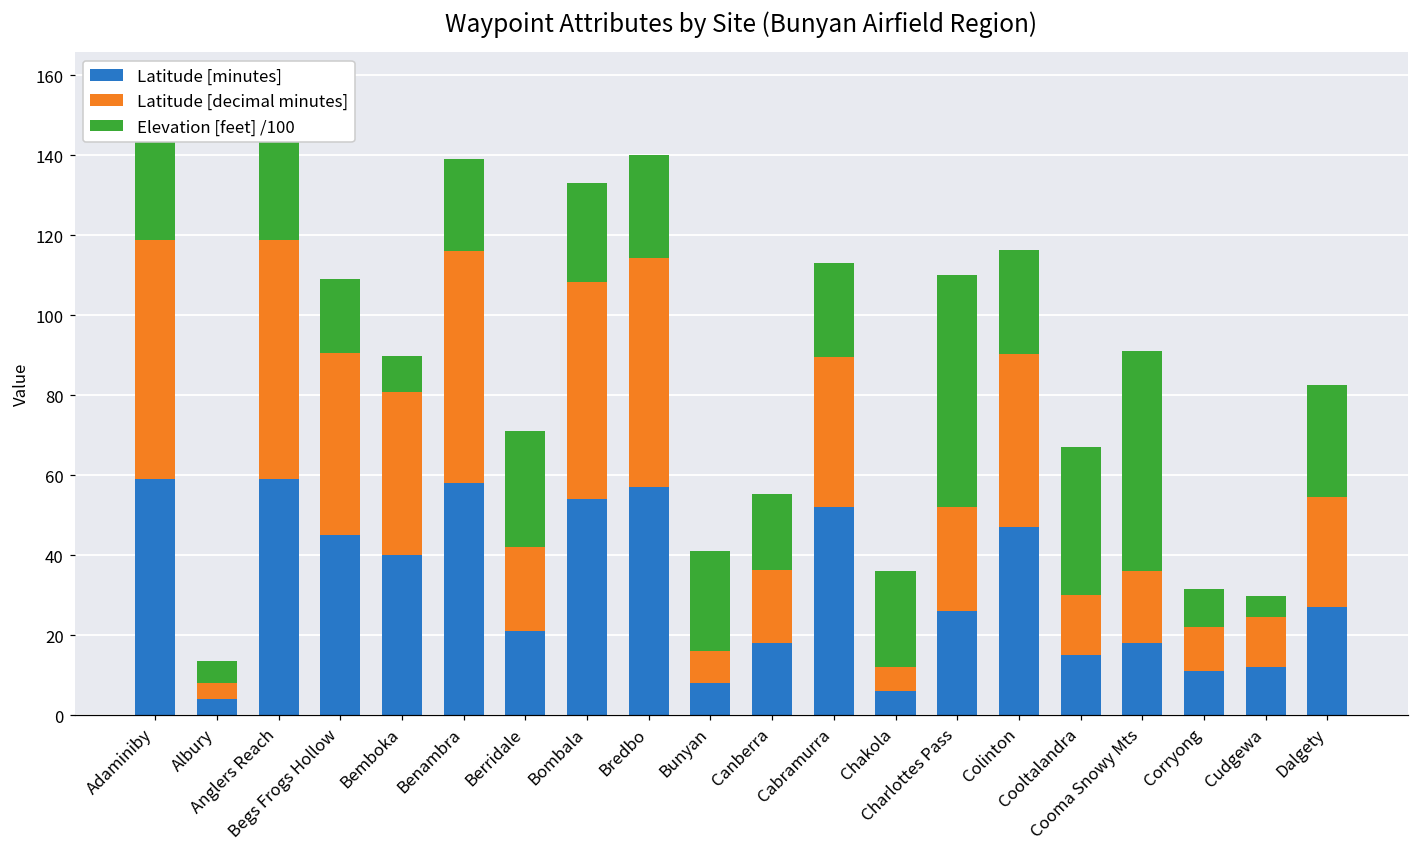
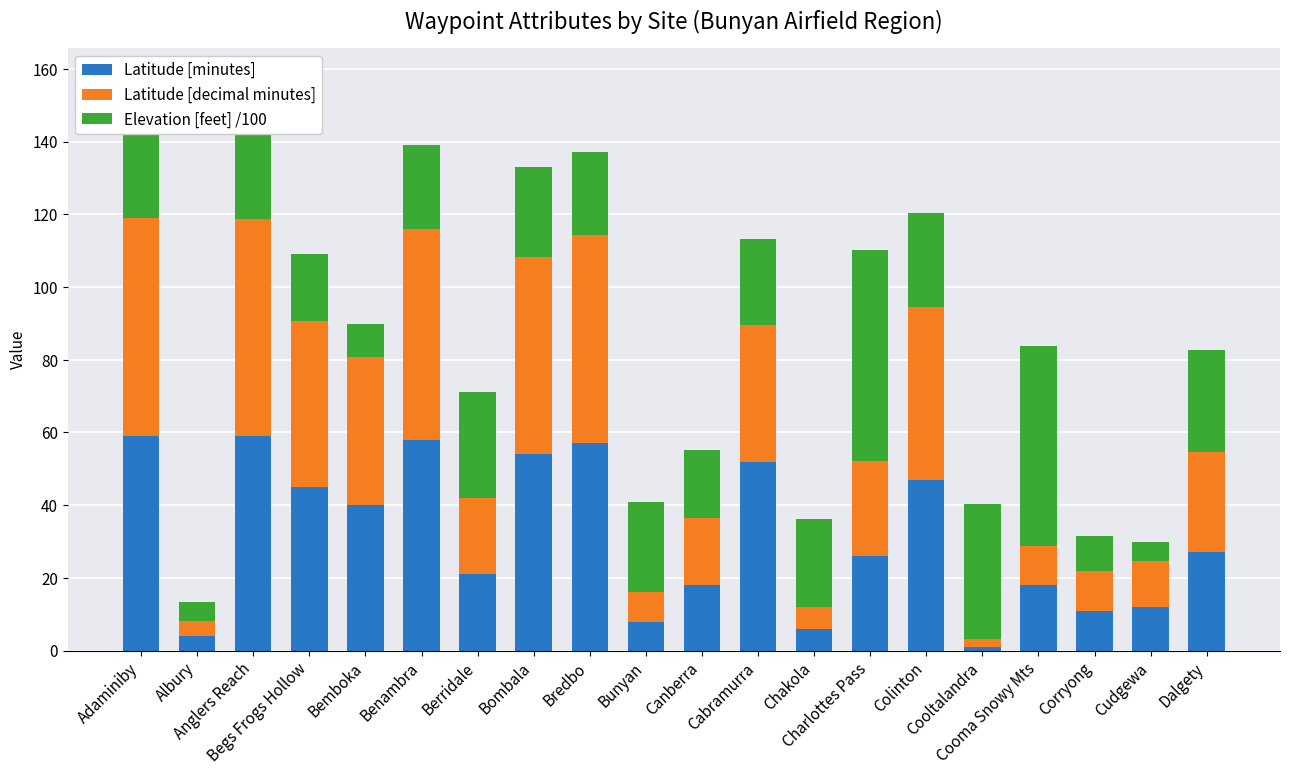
Elevation [feet] /100, Bredbo: 26 -> 23
Latitude [decimal minutes], Colinton: 43 -> 48
Latitude [minutes], Cooltalandra: 15 -> 1
Latitude [decimal minutes], Cooltalandra: 15 -> 2
Latitude [decimal minutes], Cooma Snowy Mts: 18 -> 11
